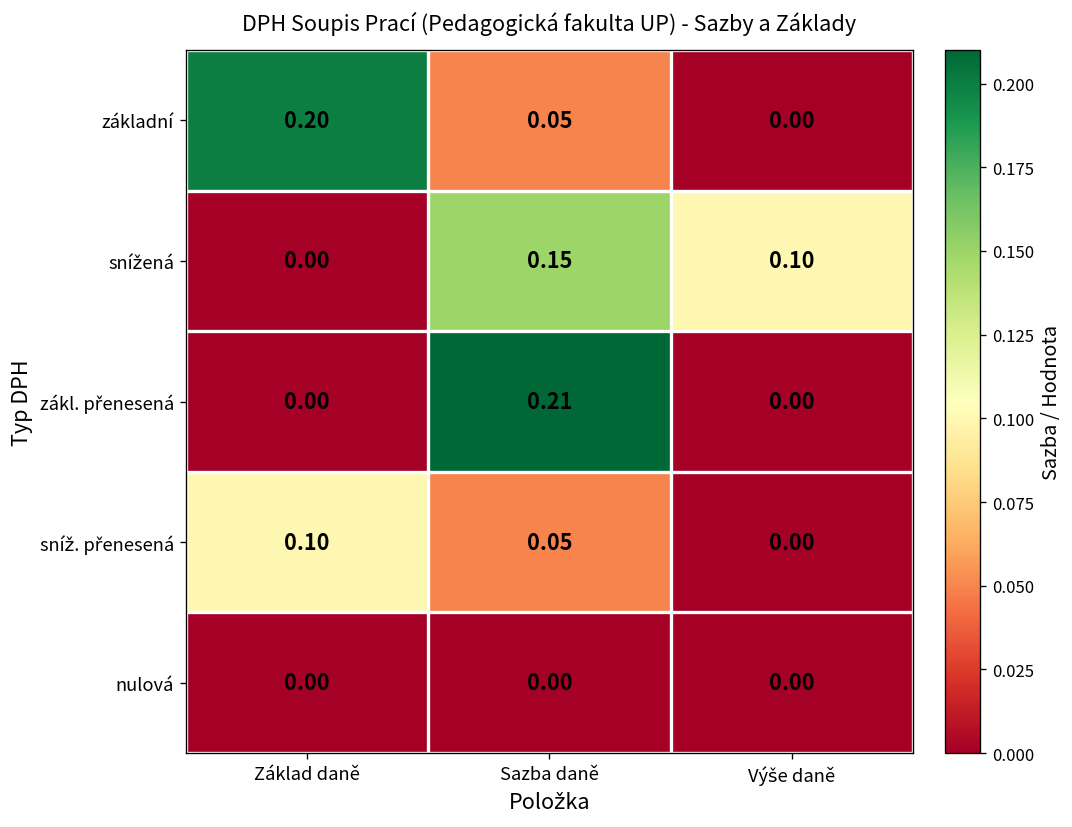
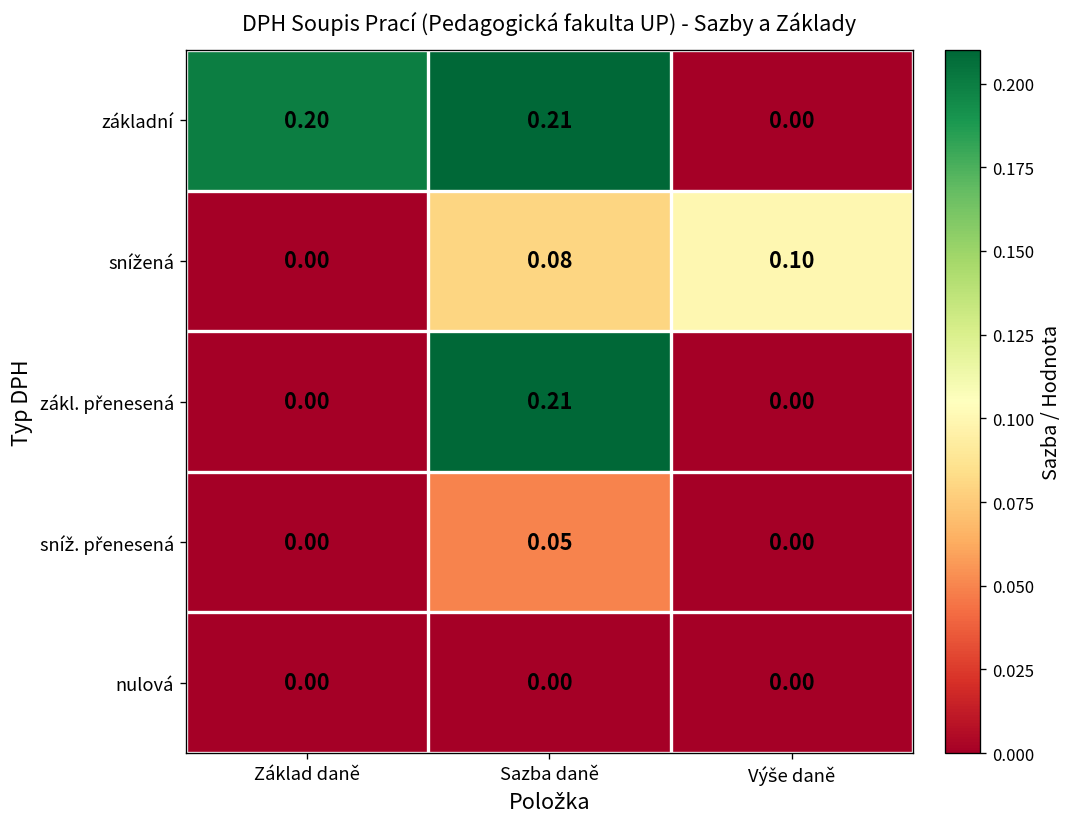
základní, Sazba daně: 0.05 -> 0.21
snížená, Sazba daně: 0.15 -> 0.08
sníž. přenesená, Základ daně: 0.10 -> 0.00
